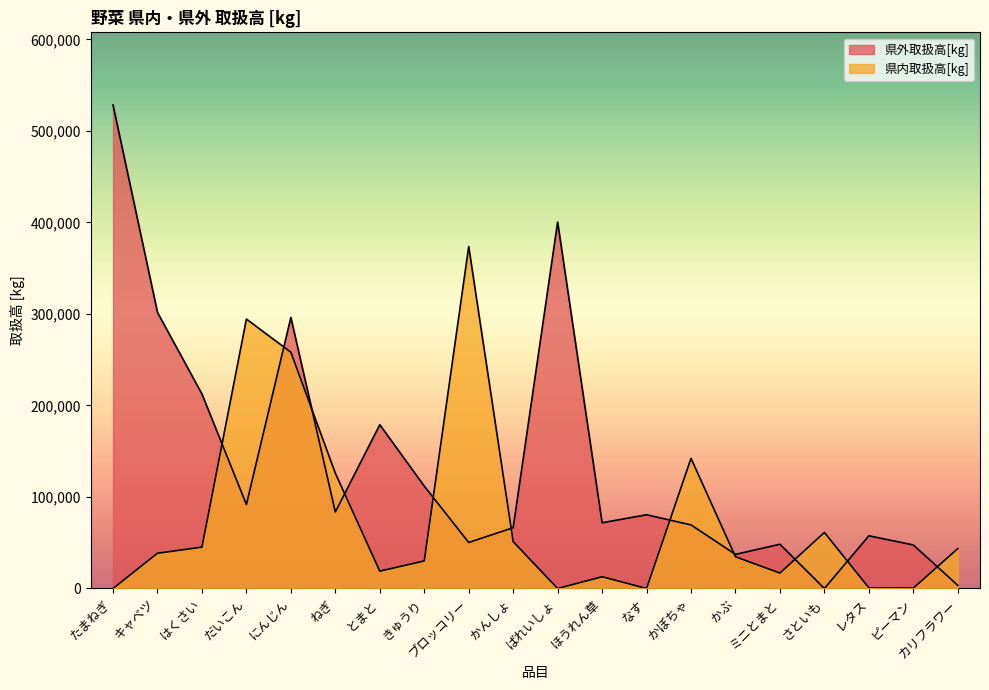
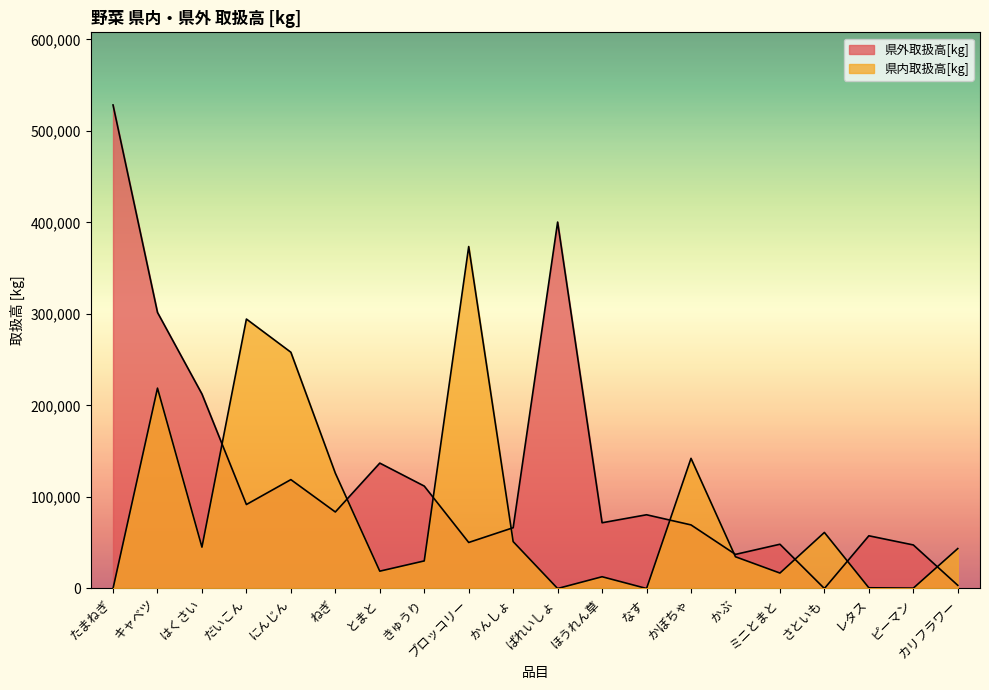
県内取扱高[kg], キャベツ: 40,000 -> 220,000
県外取扱高[kg], にんじん: 300,000 -> 120,000
県外取扱高[kg], とまと: 180,000 -> 140,000
